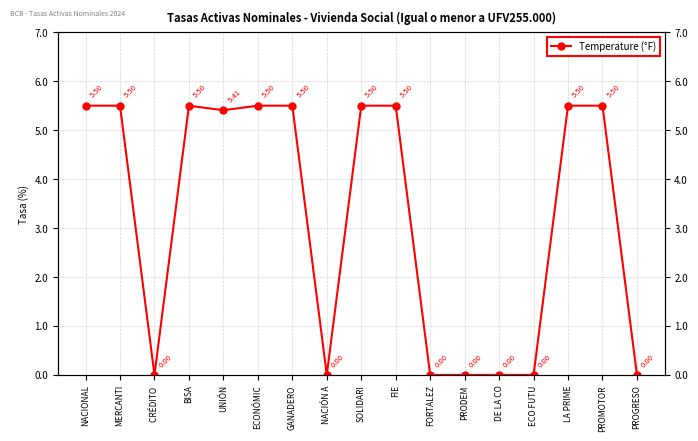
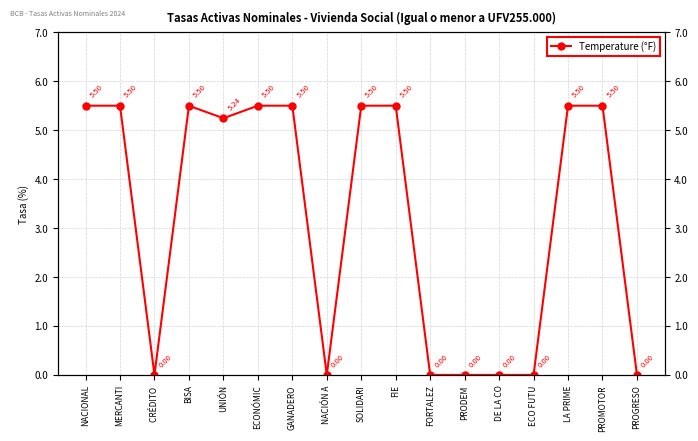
UNIÓN: 5.41 -> 5.24
